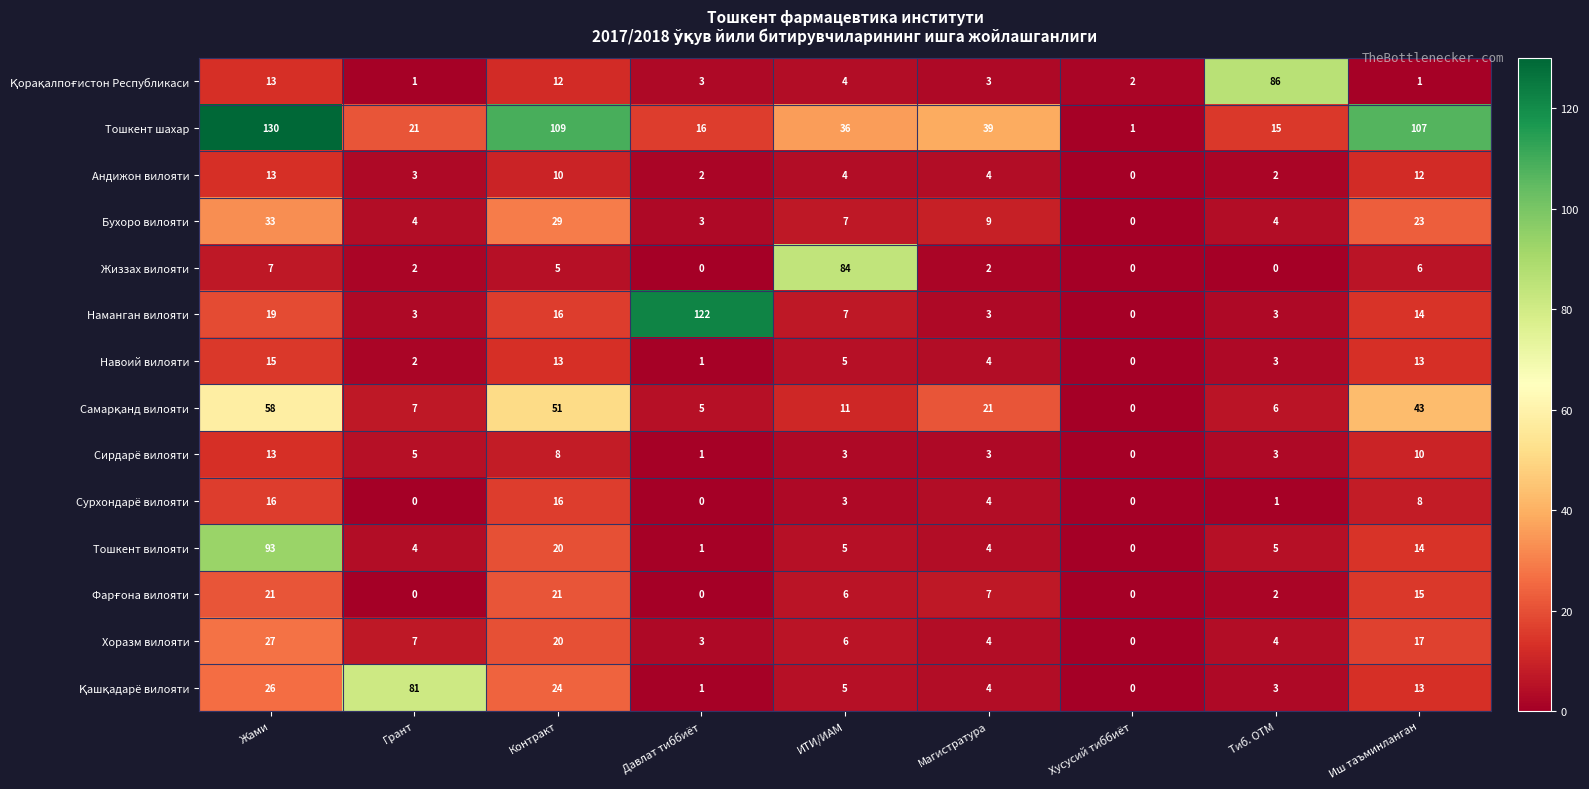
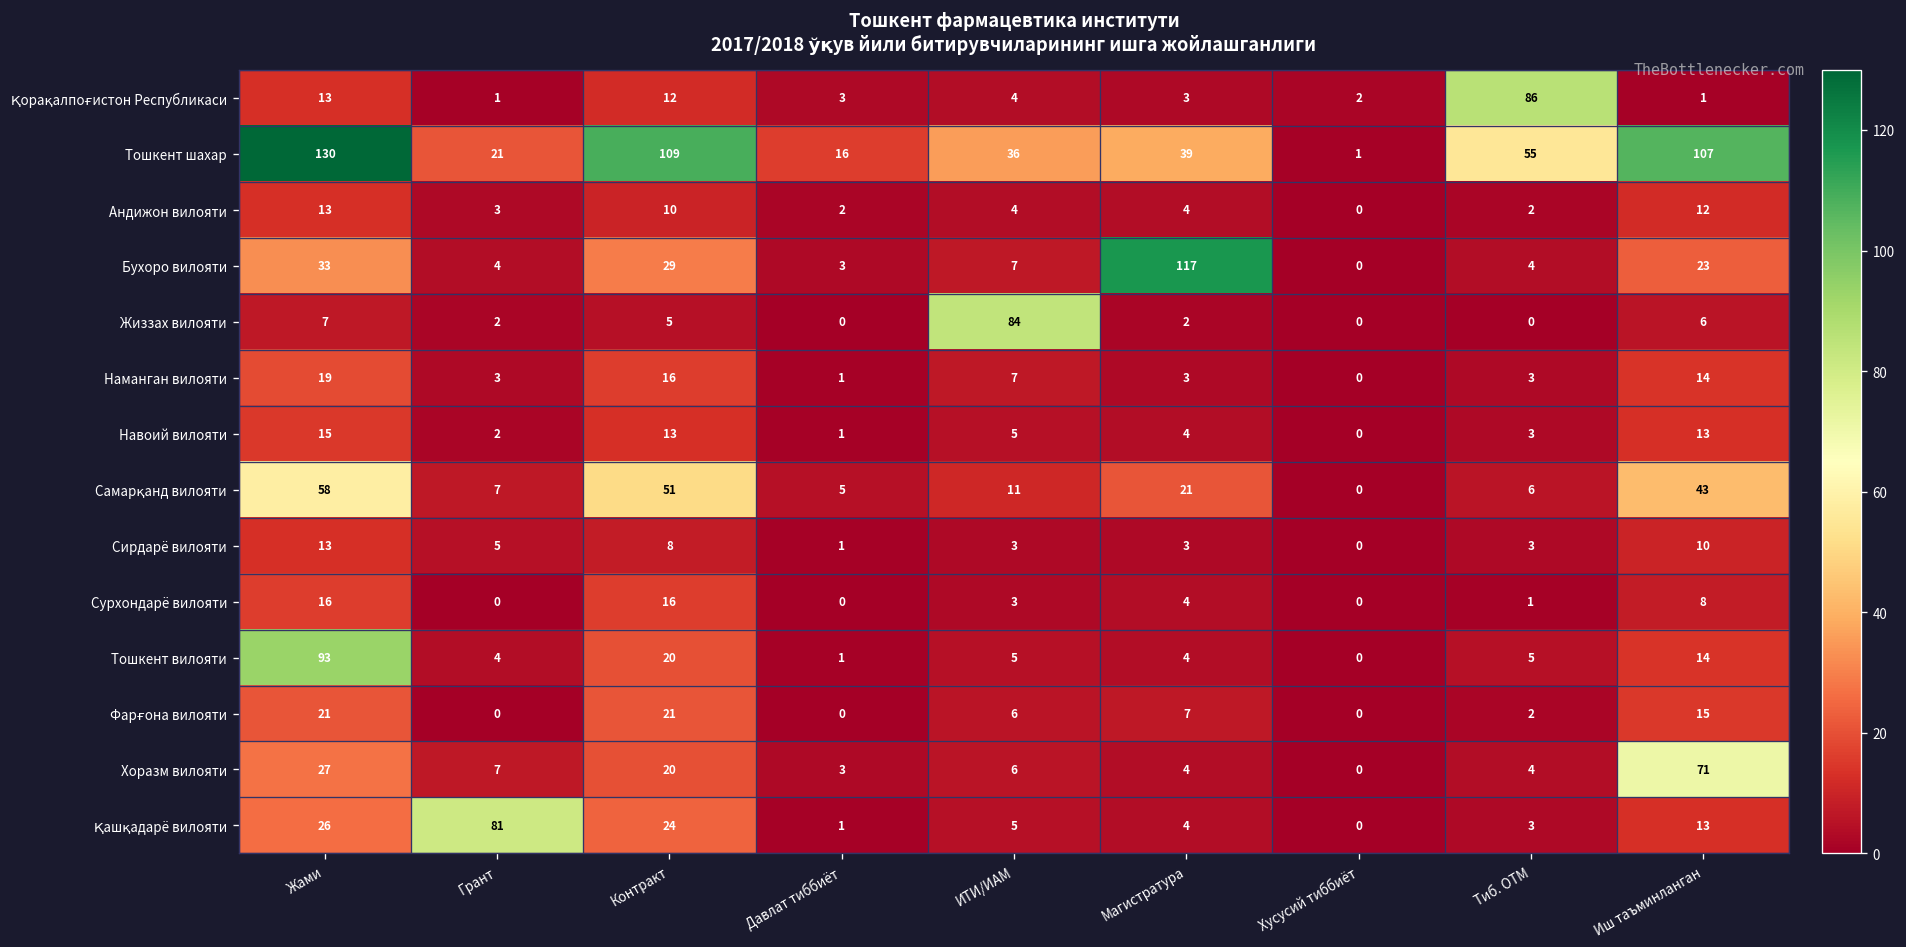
Тошкент шахар, Тиб. ОТМ: 15 -> 55
Бухоро вилояти, Магистратура: 9 -> 117
Наманган вилояти, Давлат тиббиёт: 122 -> 1
Хоразм вилояти, Иш таъминланган: 17 -> 71
